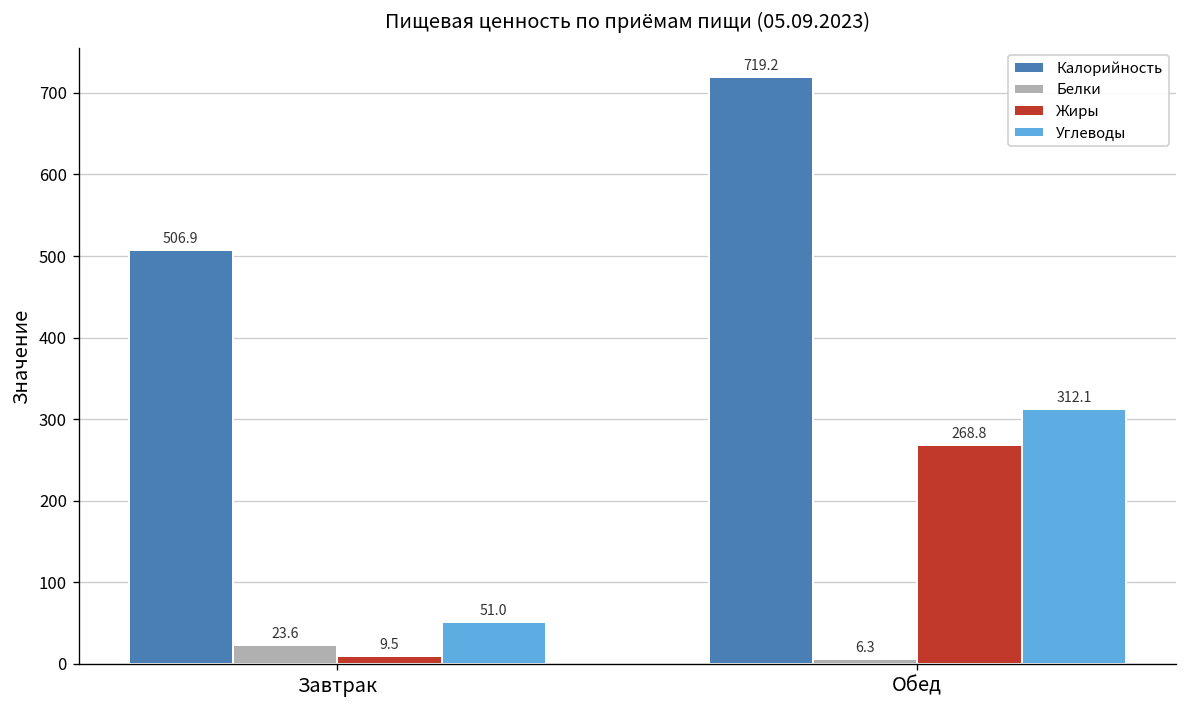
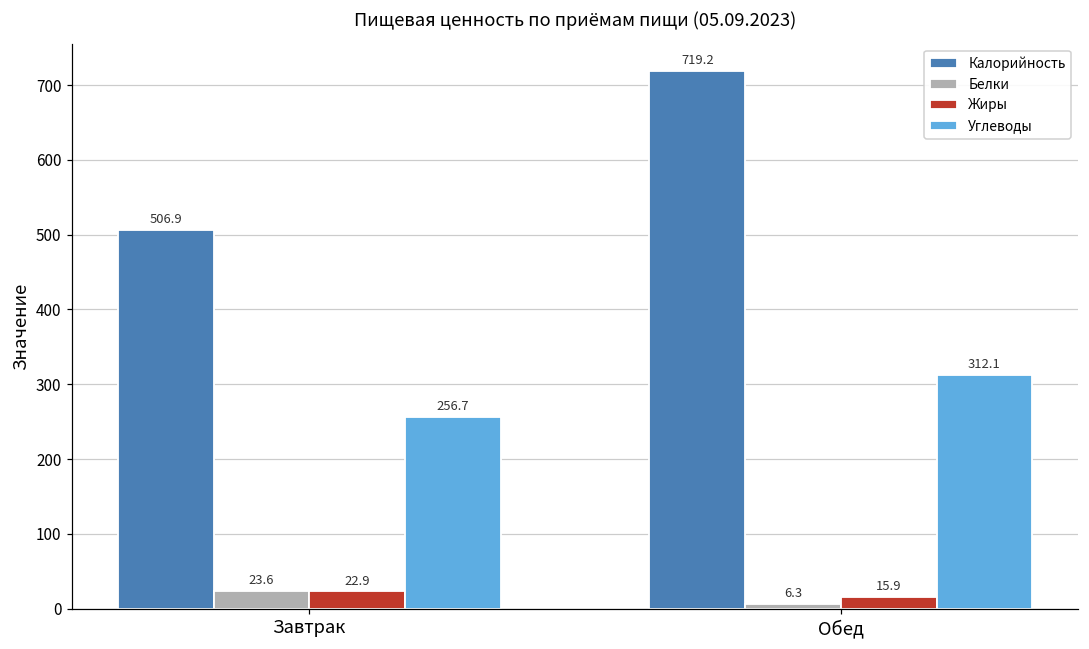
Жиры, Завтрак: 9.5 -> 22.9
Углеводы, Завтрак: 51.0 -> 256.7
Жиры, Обед: 268.8 -> 15.9
